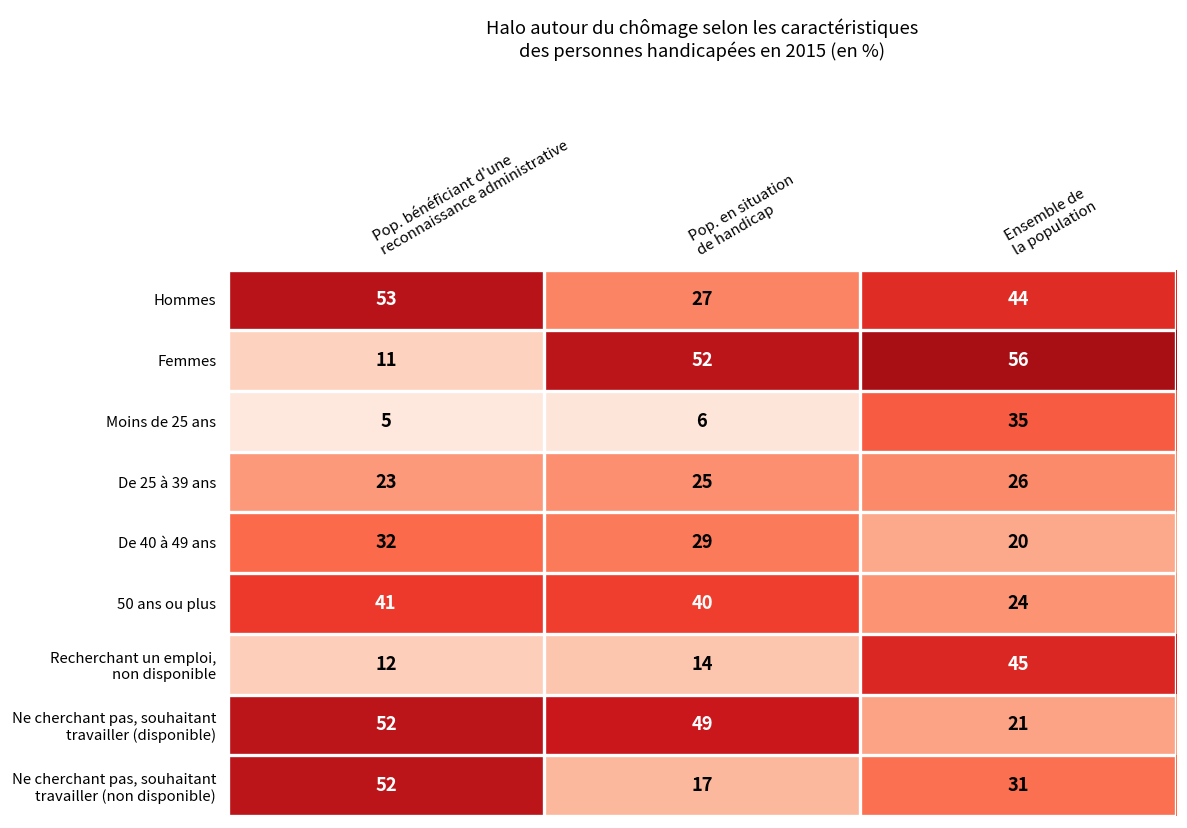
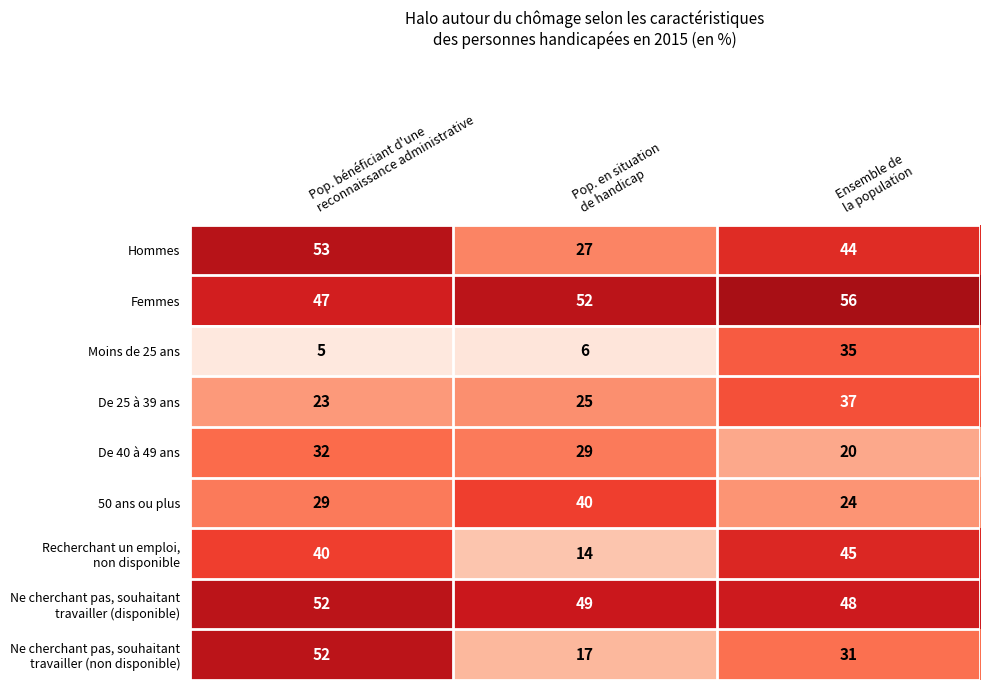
Femmes, Pop. bénéficiant d'une reconnaissance administrative: 11 -> 47
De 25 à 39 ans, Ensemble de la population: 26 -> 37
50 ans ou plus, Pop. bénéficiant d'une reconnaissance administrative: 41 -> 29
Recherchant un emploi, non disponible, Pop. bénéficiant d'une reconnaissance administrative: 12 -> 40
Ne cherchant pas, souhaitant travailler (disponible), Ensemble de la population: 21 -> 48
